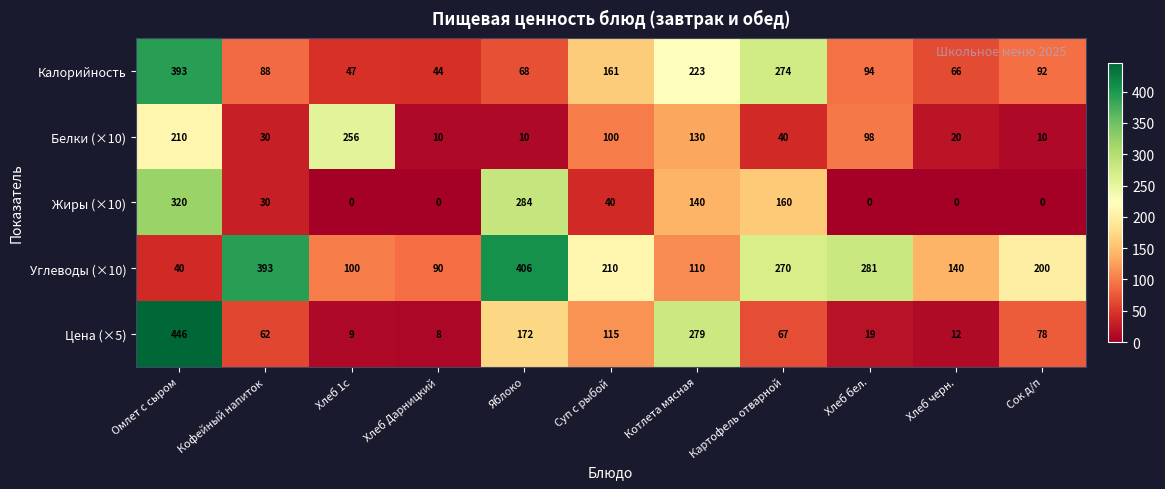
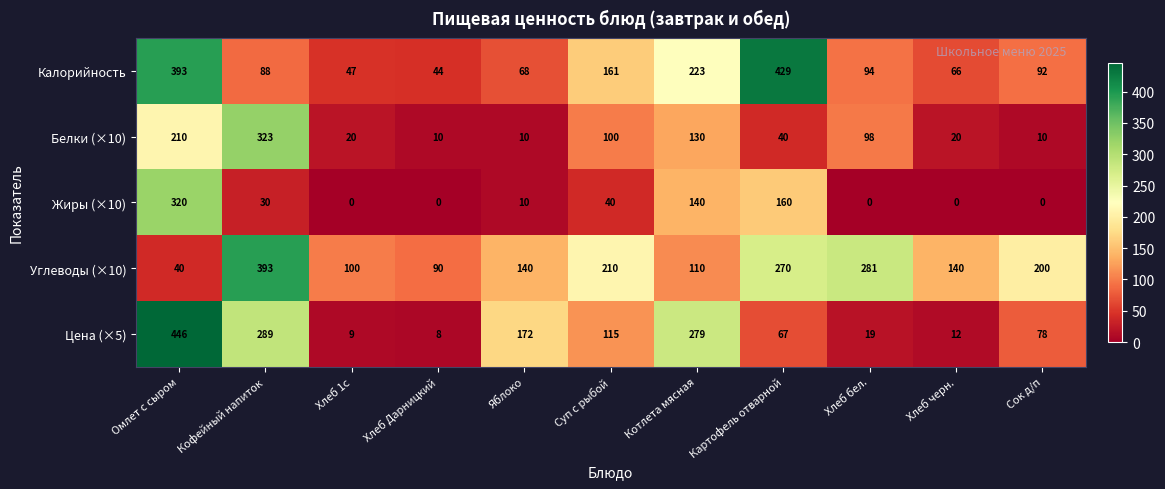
Калорийность, Картофель отварной: 274 -> 429
Белки (×10), Кофейный напиток: 30 -> 323
Белки (×10), Хлеб 1с: 256 -> 20
Жиры (×10), Яблоко: 284 -> 10
Углеводы (×10), Яблоко: 406 -> 140
Цена (×5), Кофейный напиток: 62 -> 289
